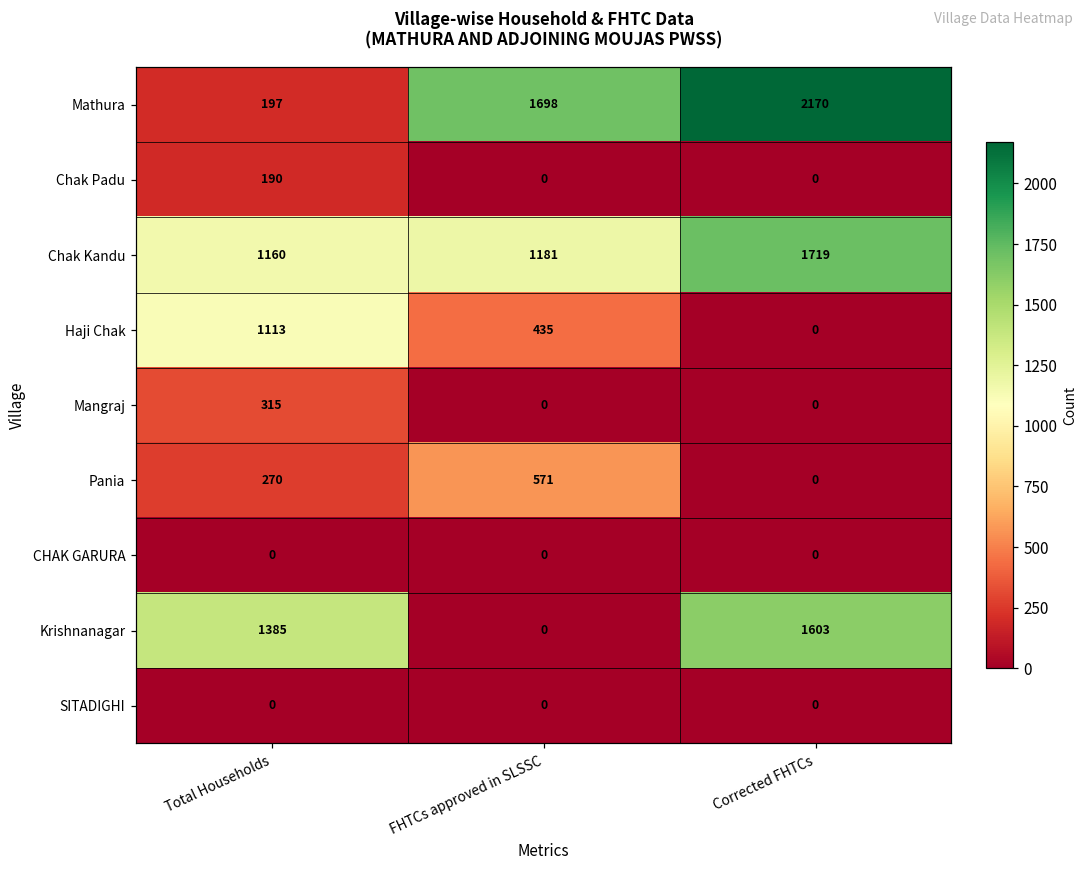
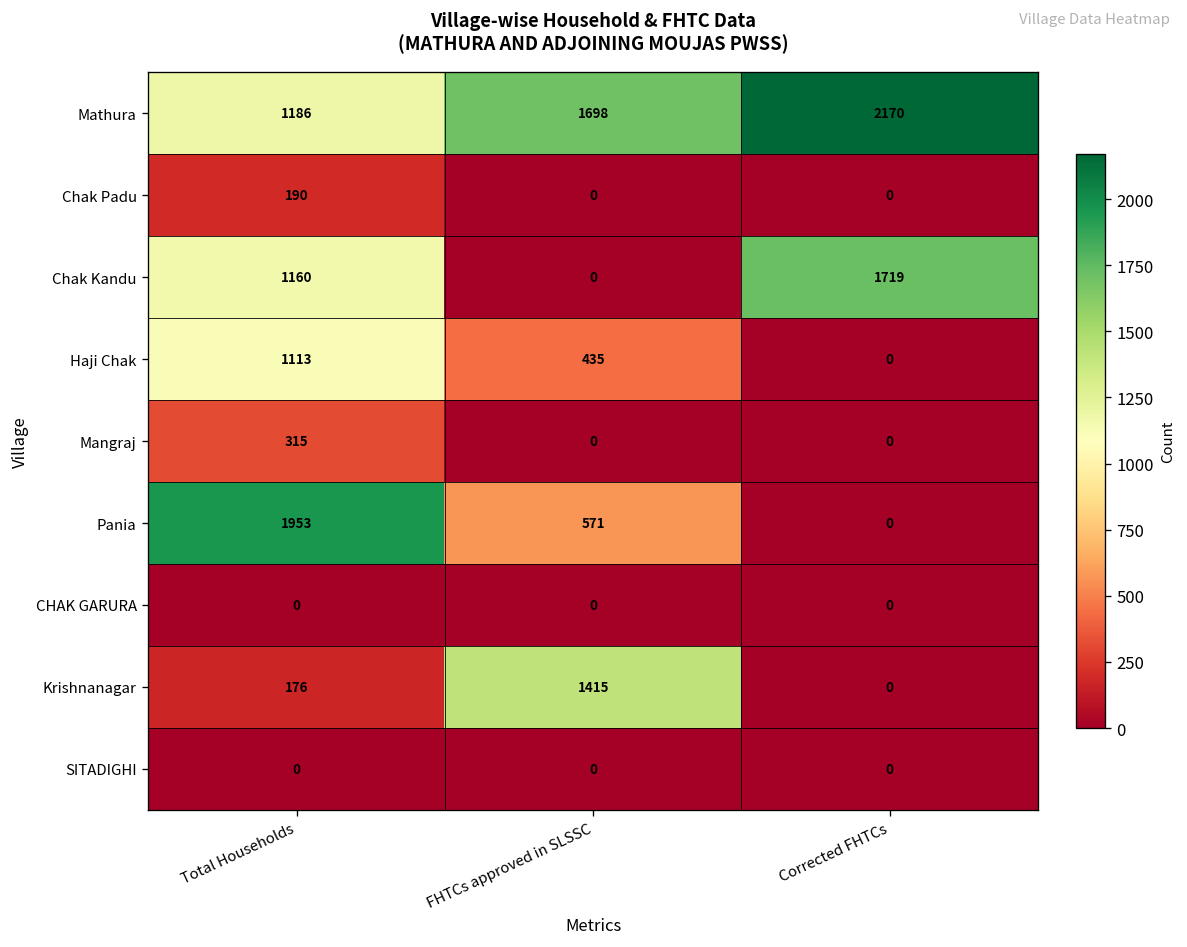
Mathura, Total Households: 197 -> 1186
Chak Kandu, FHTCs approved in SLSSC: 1181 -> 0
Pania, Total Households: 270 -> 1953
Krishnanagar, Total Households: 1385 -> 176
Krishnanagar, FHTCs approved in SLSSC: 0 -> 1415
Krishnanagar, Corrected FHTCs: 1603 -> 0
